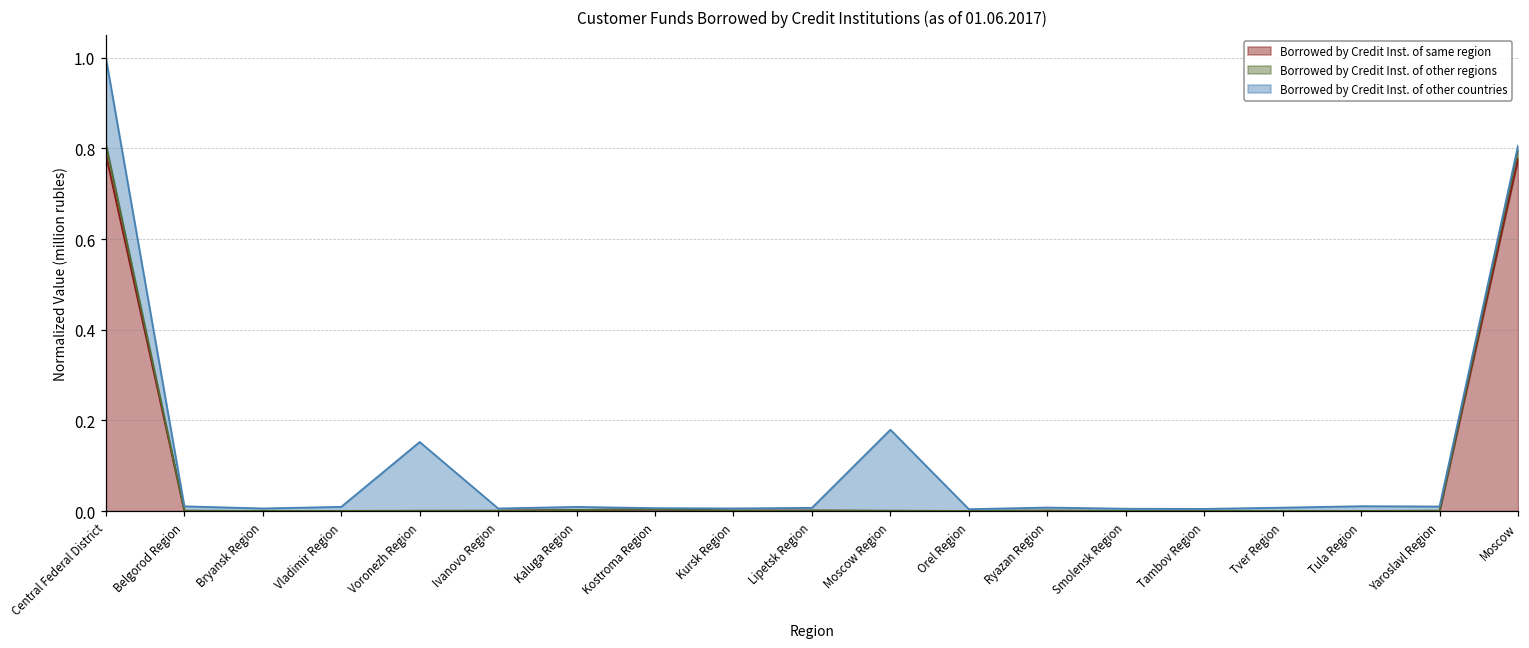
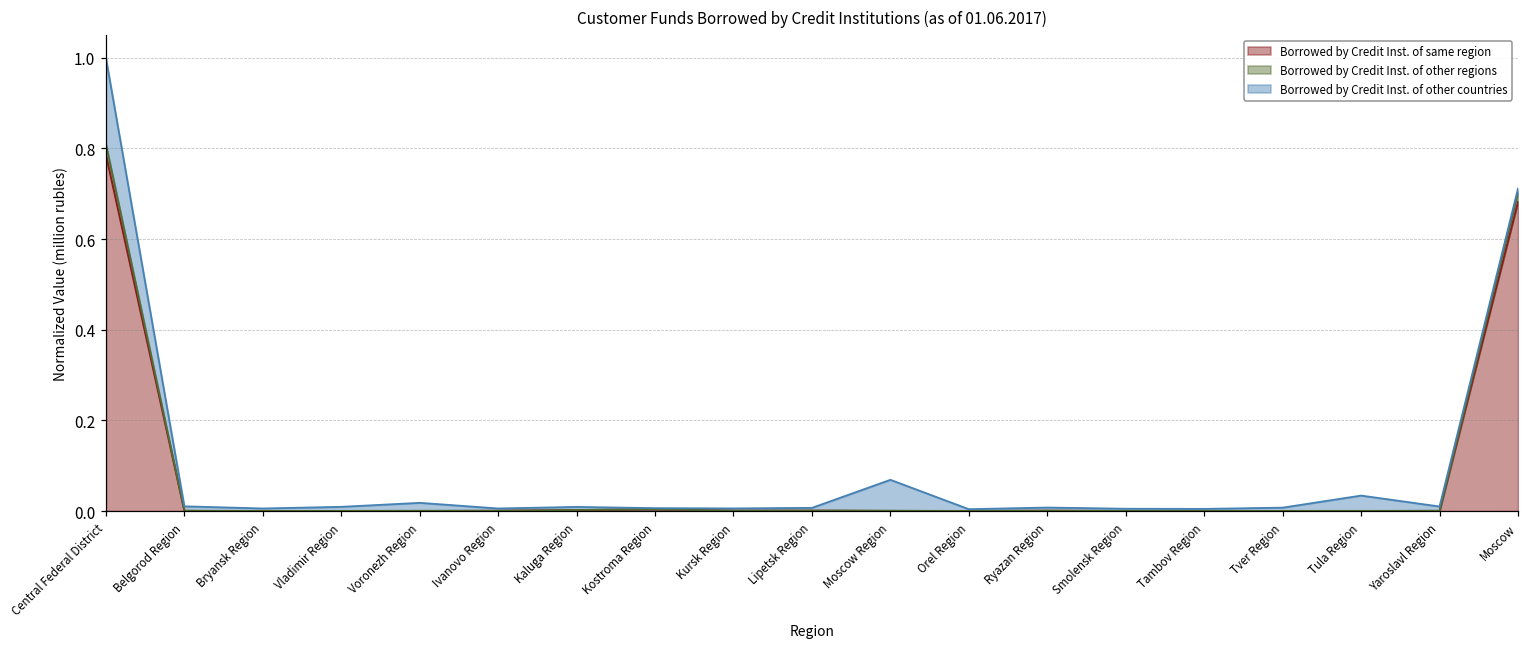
Borrowed by Credit Inst. of other countries, Voronezh Region: 0.15 -> 0.02
Borrowed by Credit Inst. of other countries, Moscow Region: 0.18 -> 0.07
Borrowed by Credit Inst. of other countries, Tula Region: 0.01 -> 0.03
Borrowed by Credit Inst. of same region, Moscow: 0.78 -> 0.68
